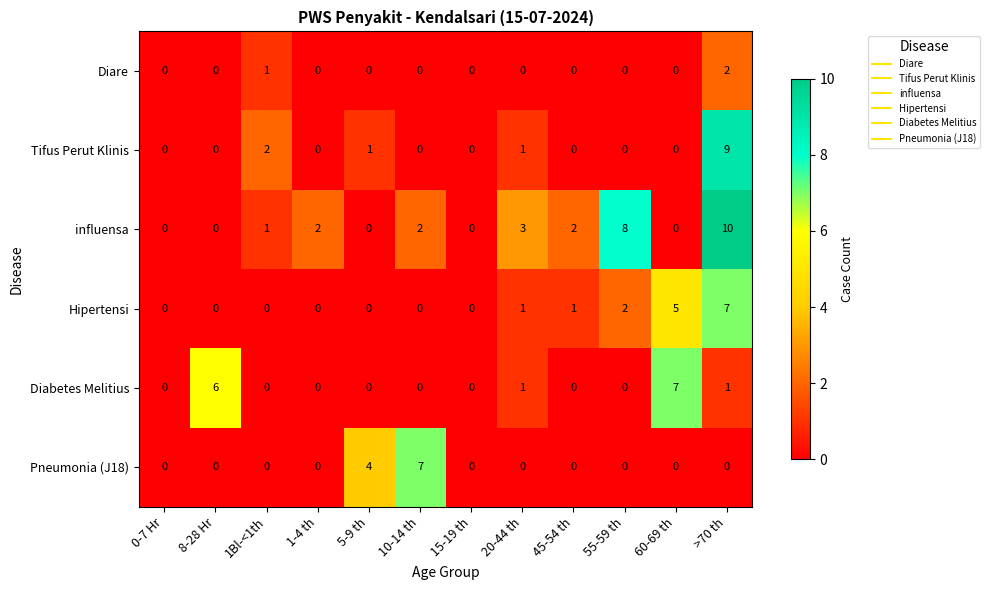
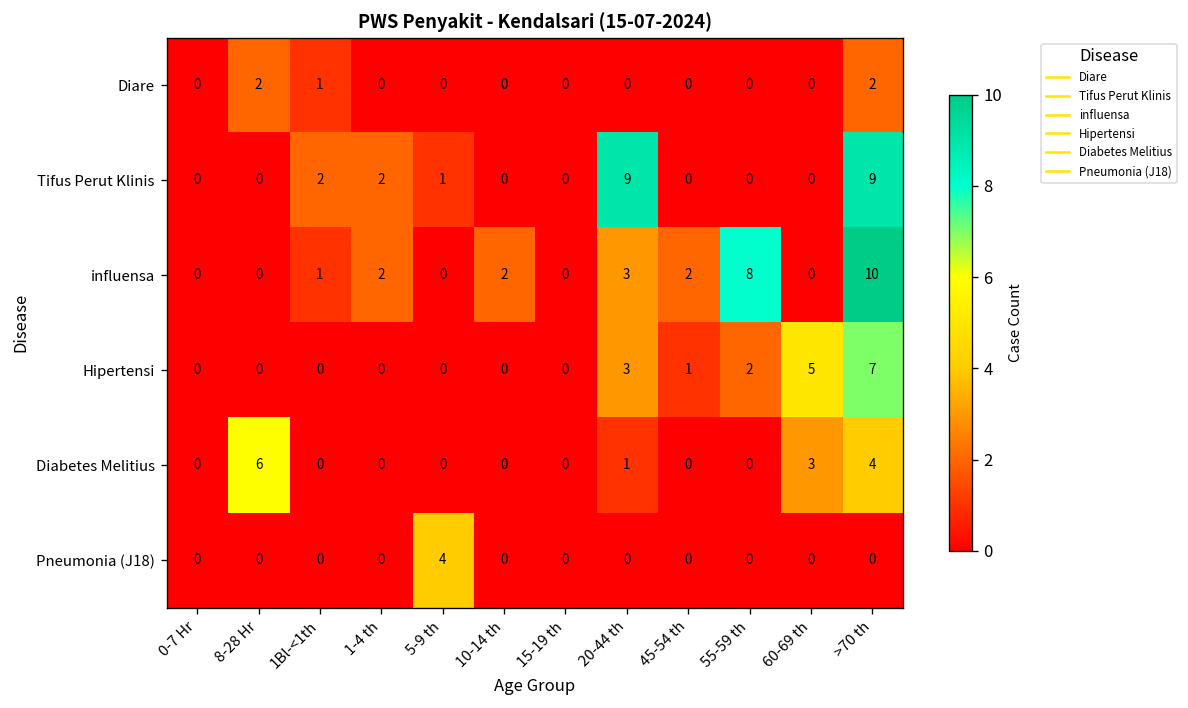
Diare, 8-28 Hr: 0 -> 2
Tifus Perut Klinis, 1-4 th: 0 -> 2
Tifus Perut Klinis, 20-44 th: 1 -> 9
Hipertensi, 20-44 th: 1 -> 3
Diabetes Melitius, 60-69 th: 7 -> 3
Diabetes Melitius, >70 th: 1 -> 4
Pneumonia (J18), 10-14 th: 7 -> 0
